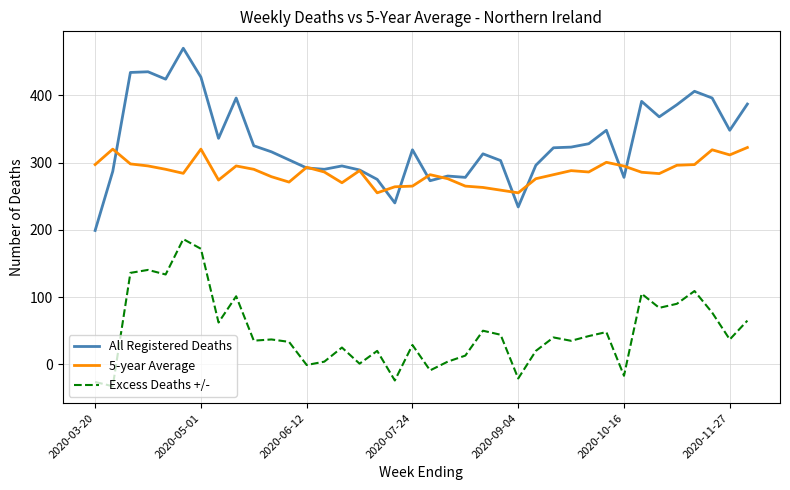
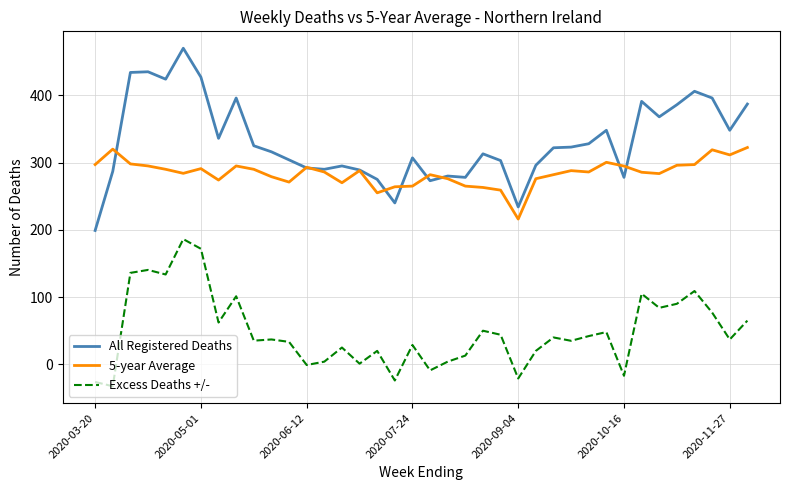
5-year Average, 2020-05-01: 320 -> 290
All Registered Deaths, 2020-07-24: 320 -> 310
5-year Average, 2020-09-04: 260 -> 220
